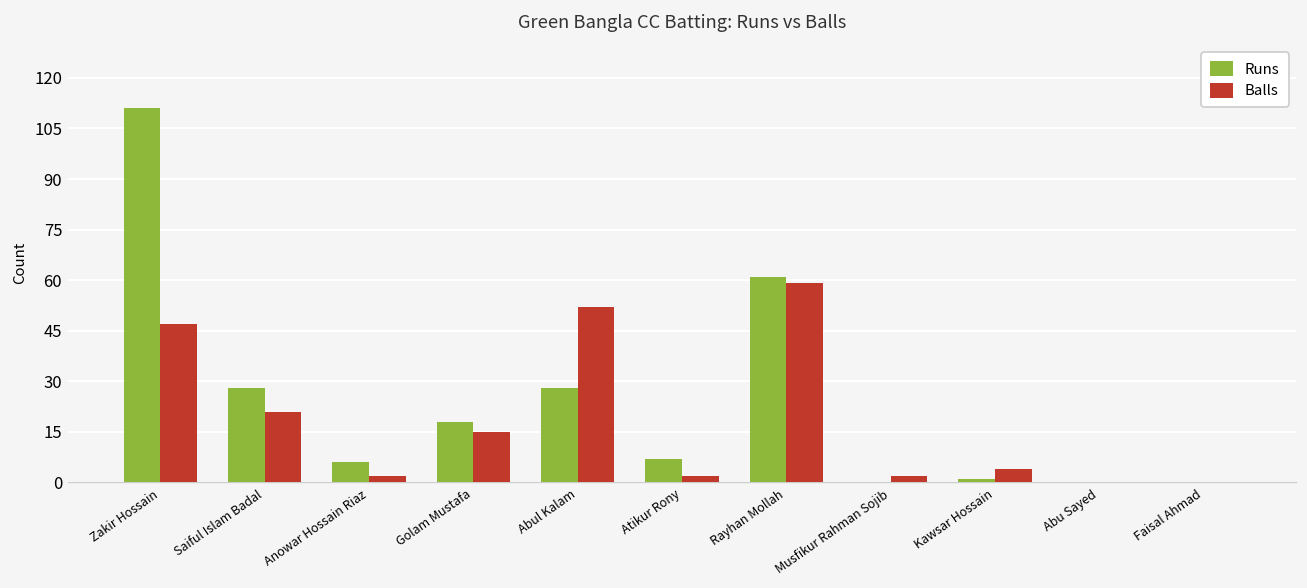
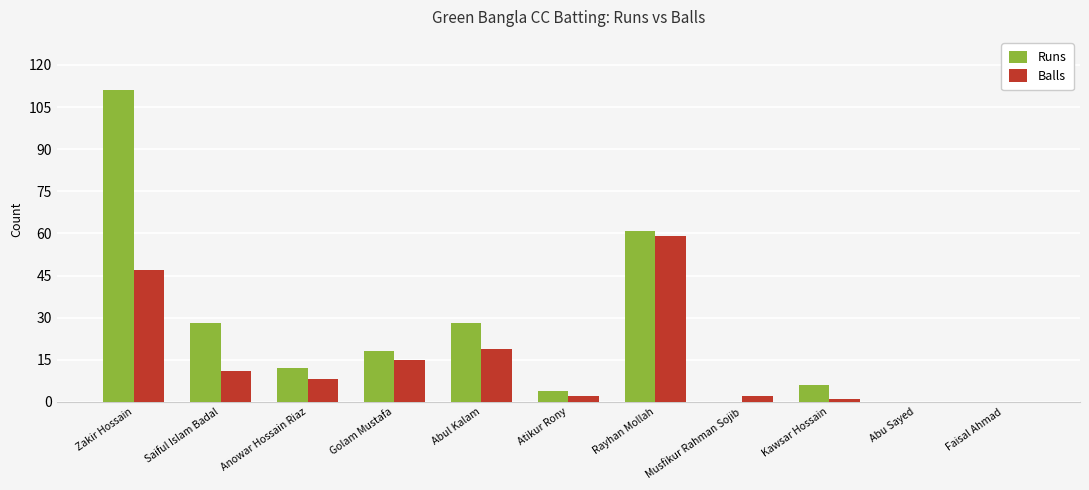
Balls, Saiful Islam Badal: 21 -> 11
Runs, Anowar Hossain Riaz: 6 -> 12
Balls, Anowar Hossain Riaz: 2 -> 8
Balls, Abul Kalam: 52 -> 19
Runs, Atikur Rony: 7 -> 4
Runs, Kawsar Hossain: 1 -> 6
Balls, Kawsar Hossain: 4 -> 1
